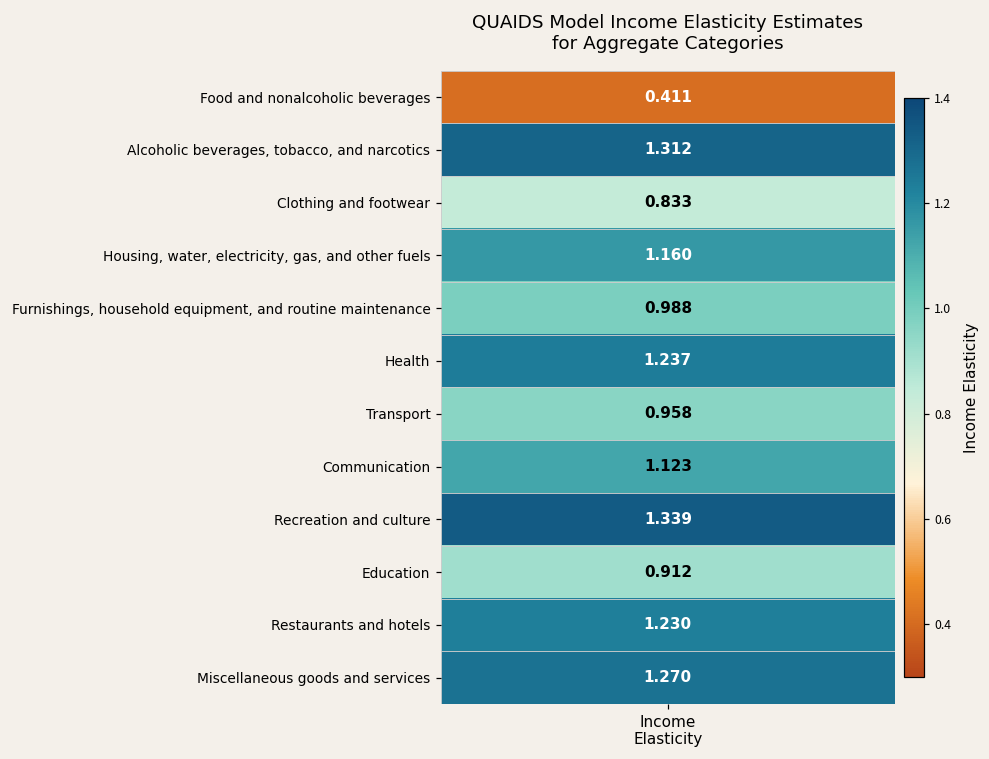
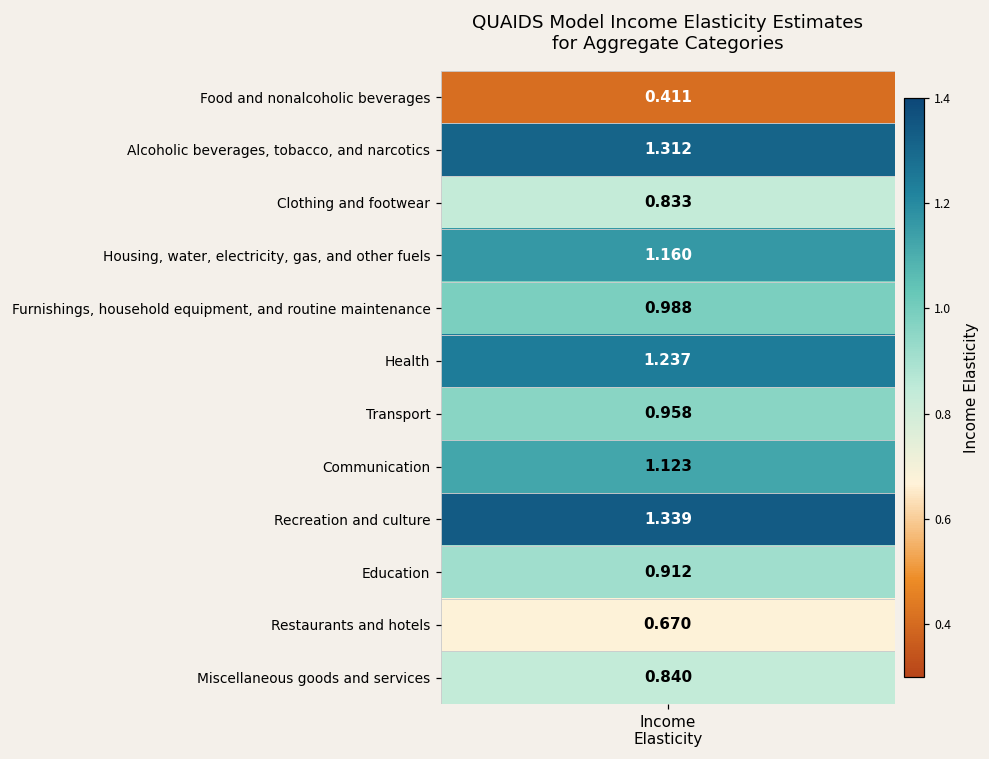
Restaurants and hotels, Income Elasticity: 1.230 -> 0.670
Miscellaneous goods and services, Income Elasticity: 1.270 -> 0.840
